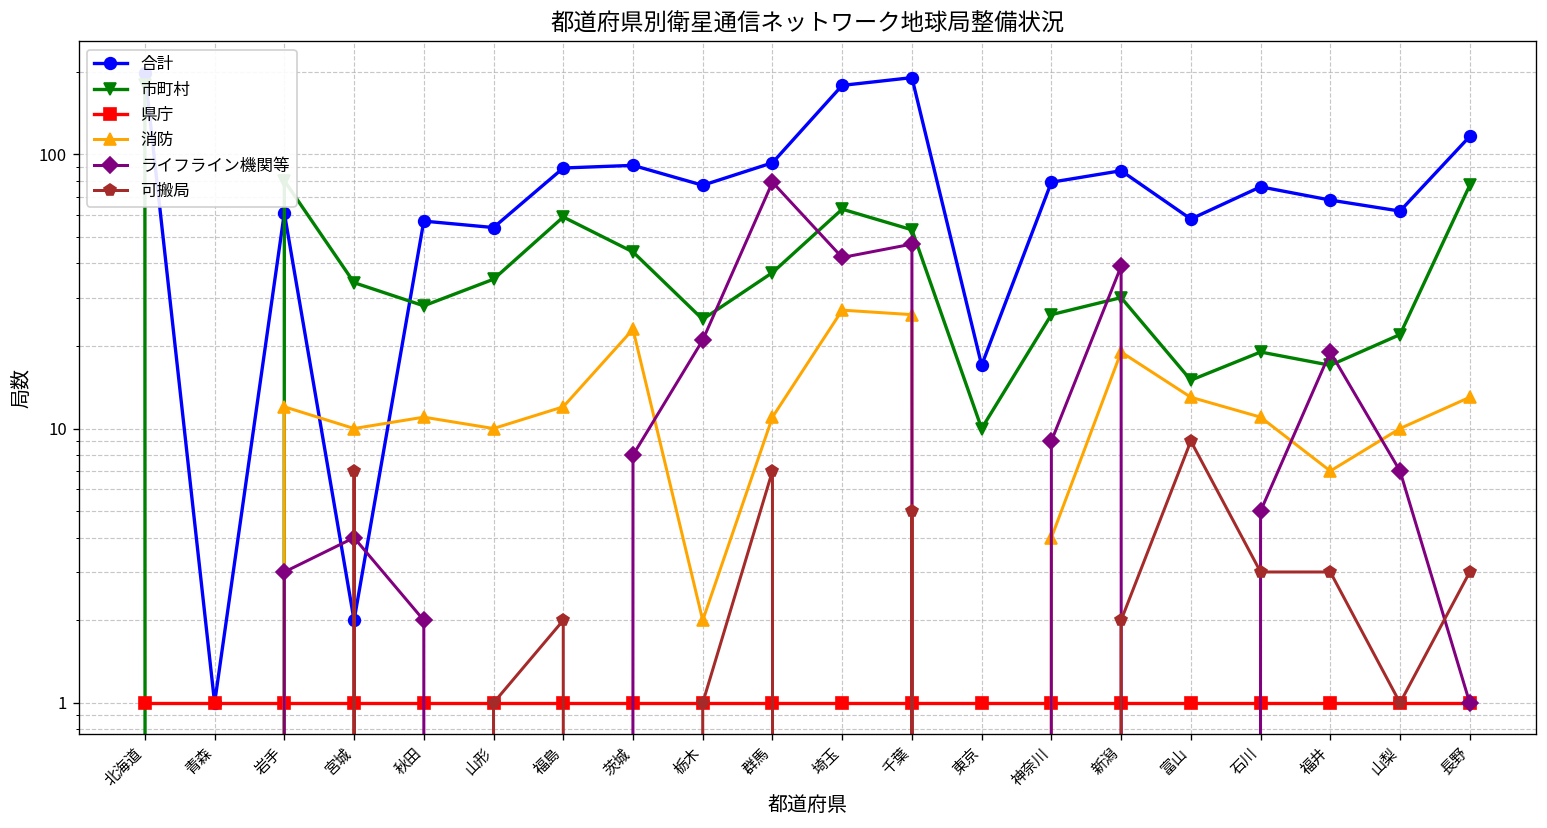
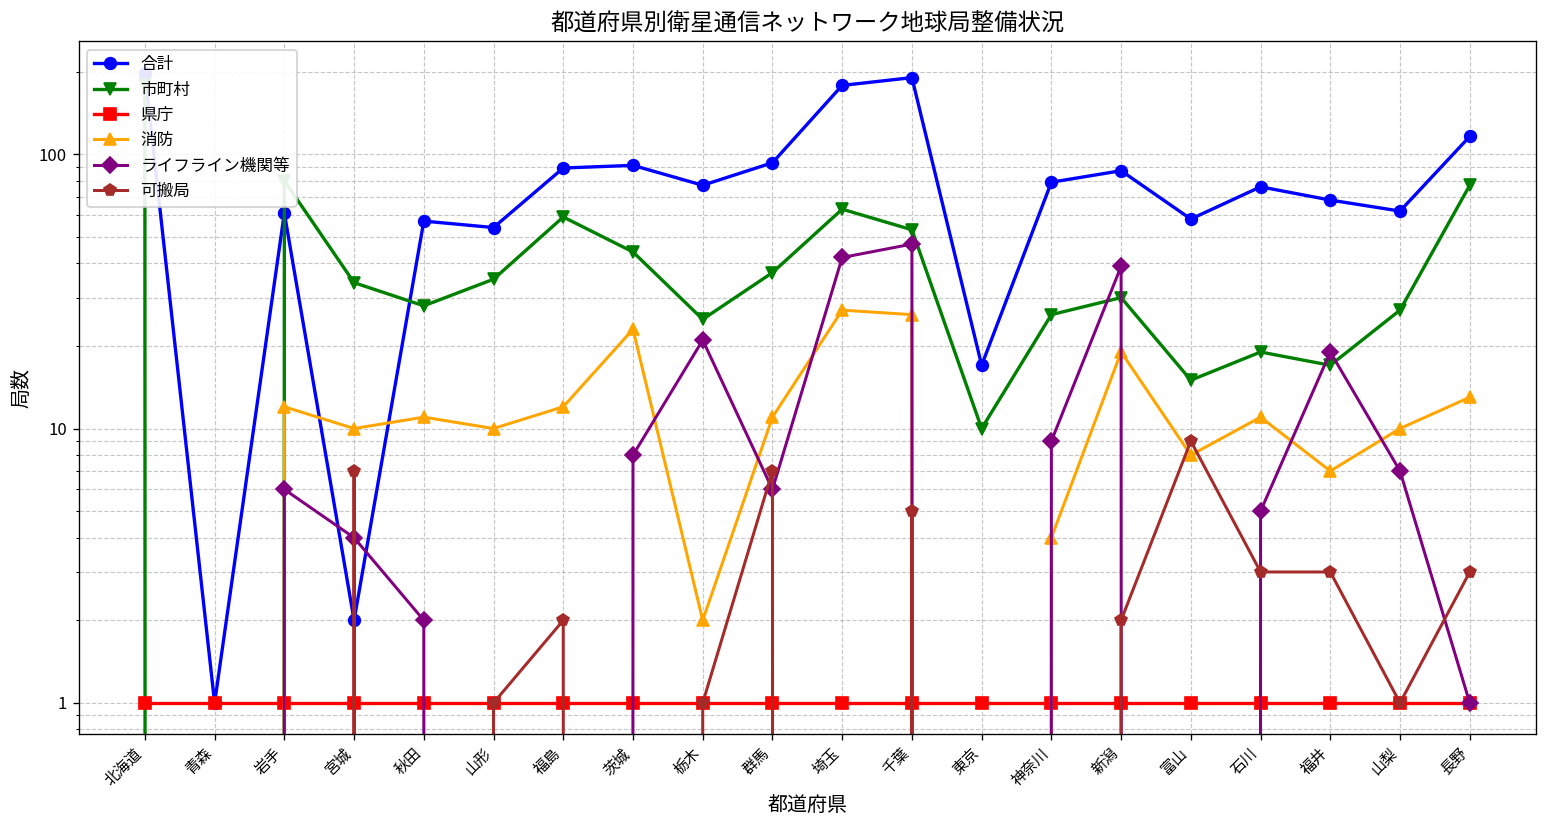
ライフライン機関等, 岩手: 3 -> 6
ライフライン機関等, 群馬: 79 -> 6
消防, 富山: 13 -> 8
市町村, 山梨: 22 -> 27
